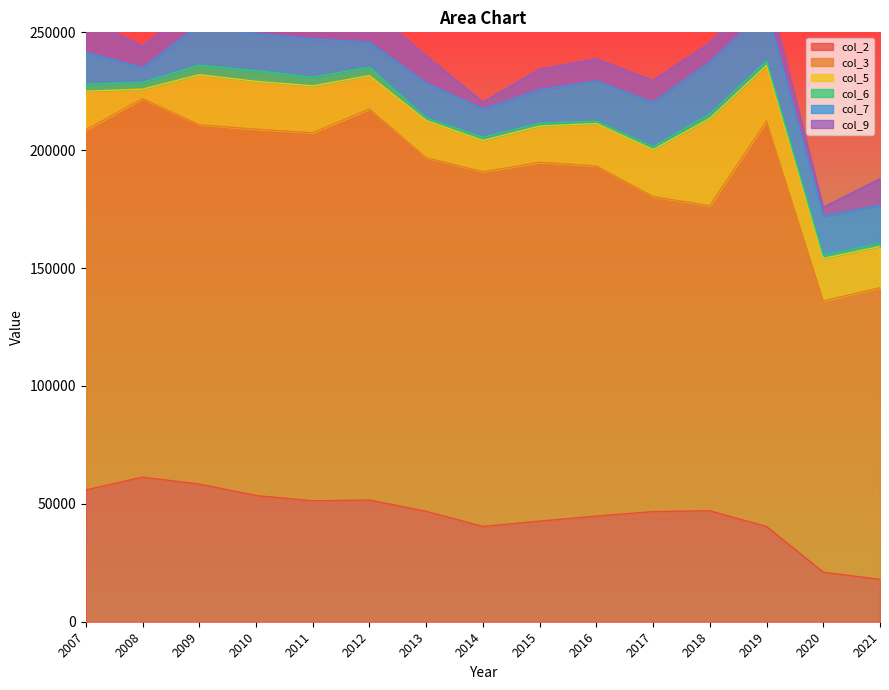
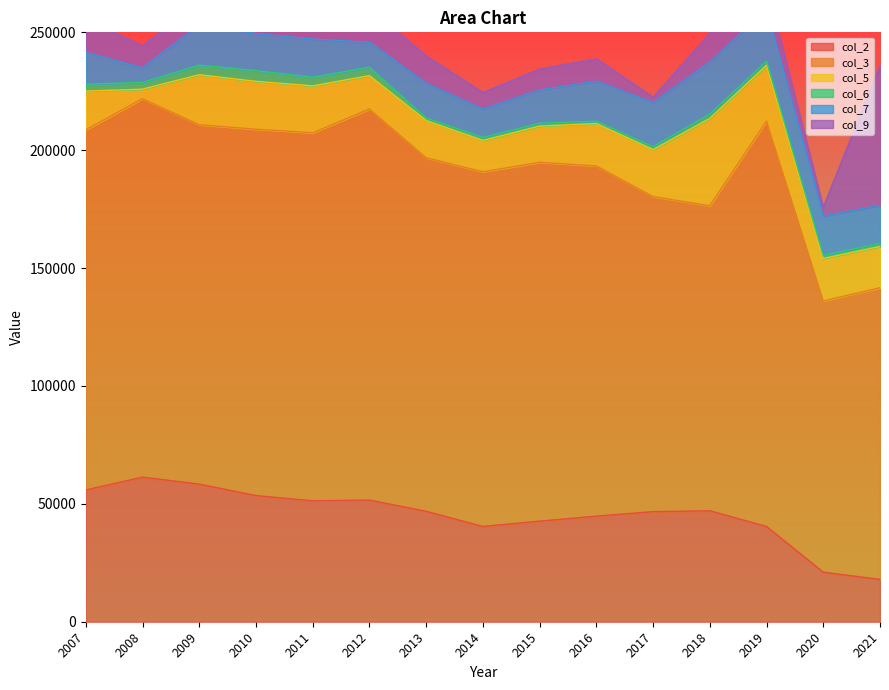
col_9, 2014: 3000 -> 7000
col_9, 2017: 9000 -> 2000
col_9, 2018: 8000 -> 12000
col_9, 2021: 11000 -> 59000
